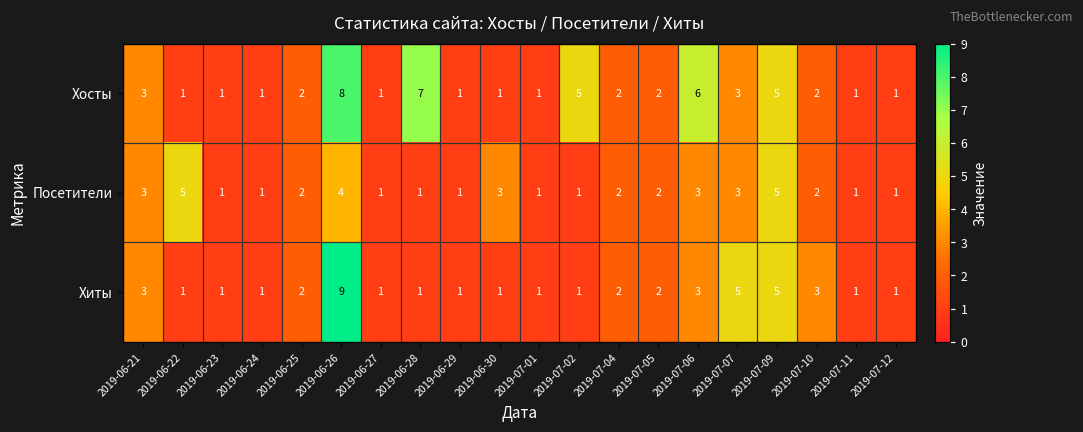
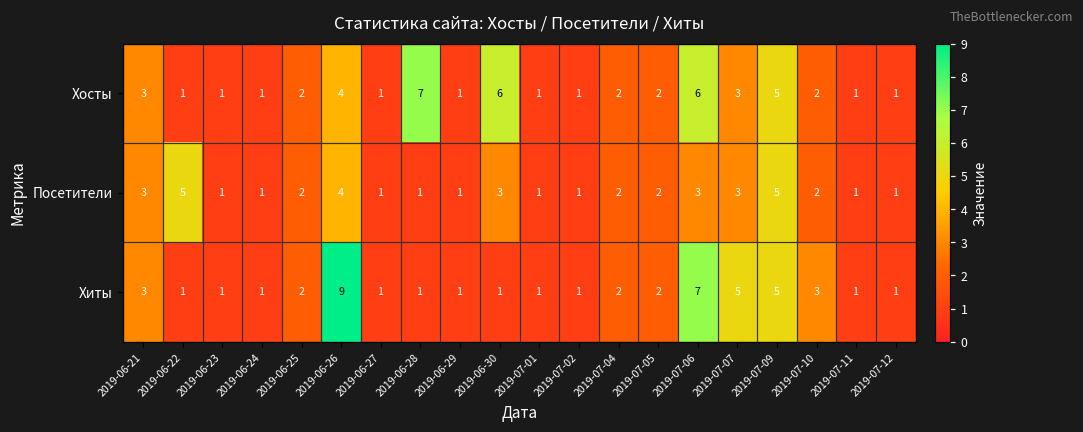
Хосты, 2019-06-26: 8 -> 4
Хосты, 2019-06-30: 1 -> 6
Хосты, 2019-07-02: 5 -> 1
Хиты, 2019-07-06: 3 -> 7
